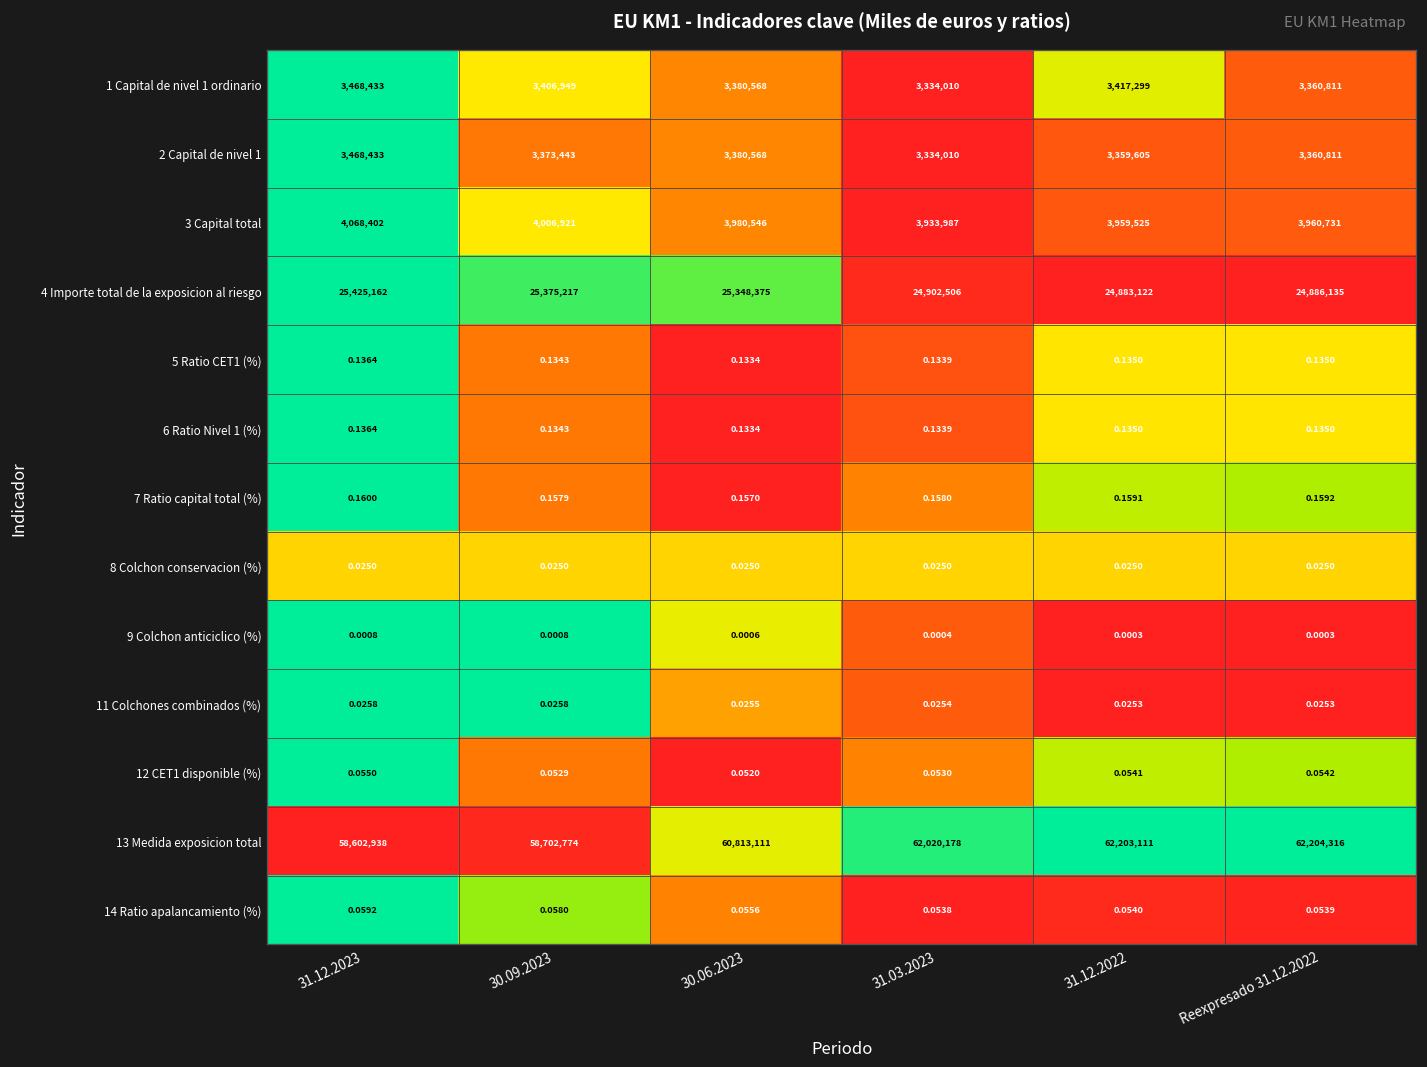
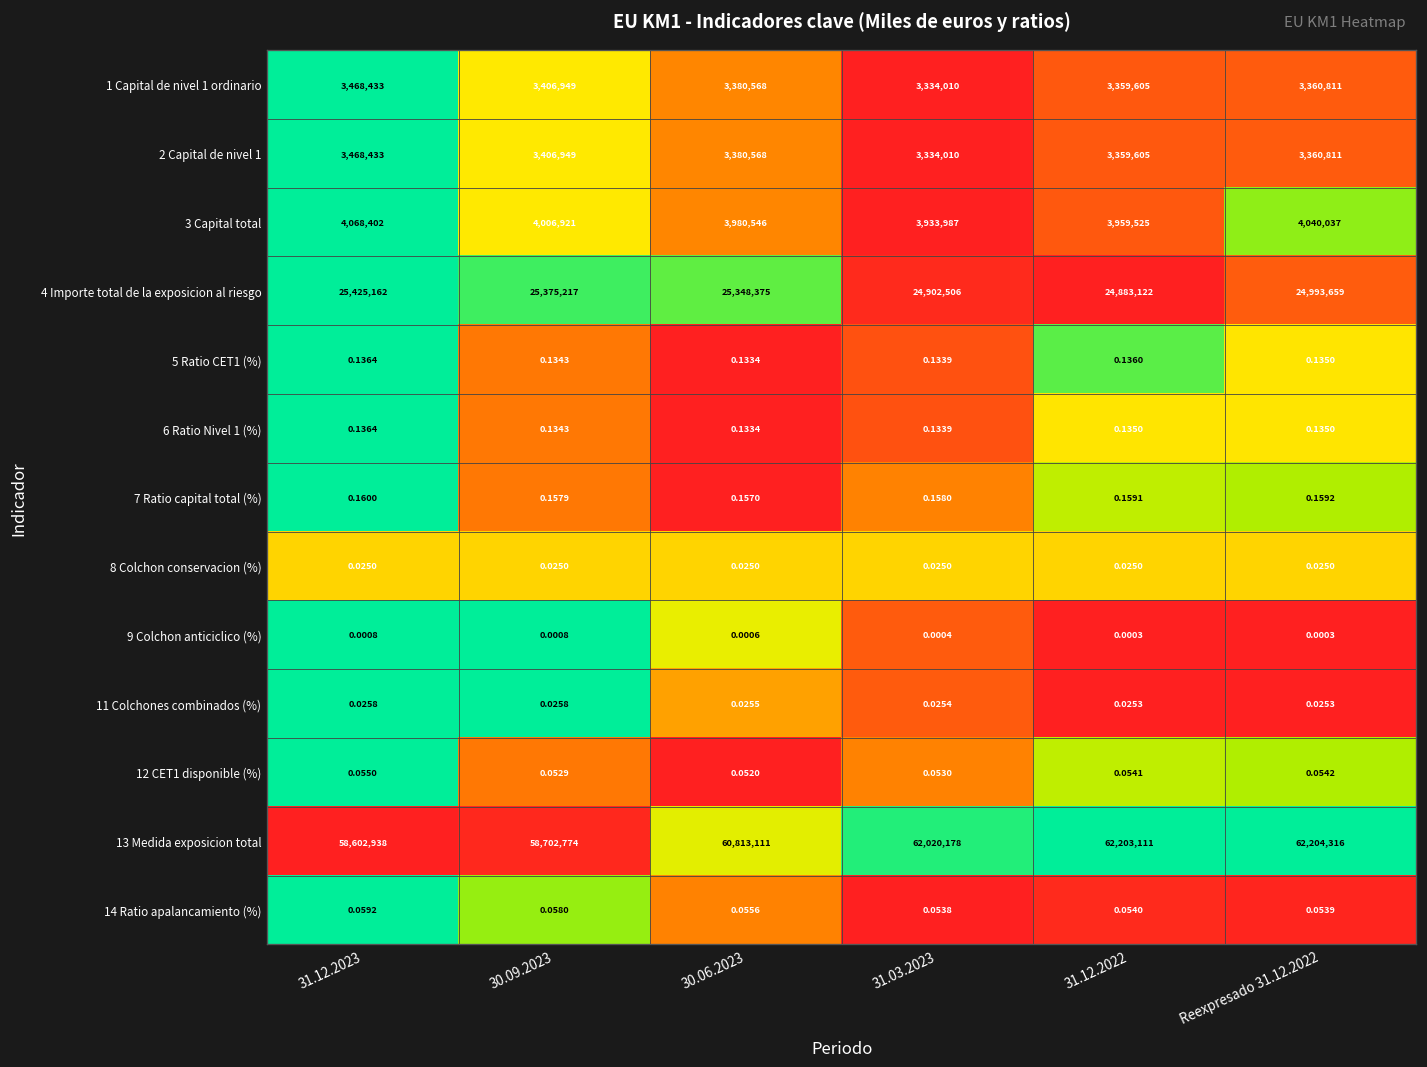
1 Capital de nivel 1 ordinario, 31.12.2022: 3,417,299 -> 3,359,605
2 Capital de nivel 1, 30.09.2023: 3,373,443 -> 3,406,949
3 Capital total, Reexpresado 31.12.2022: 3,960,731 -> 4,040,037
4 Importe total de la exposicion al riesgo, Reexpresado 31.12.2022: 24,886,135 -> 24,993,659
5 Ratio CET1 (%), 31.12.2022: 0.1350 -> 0.1360
